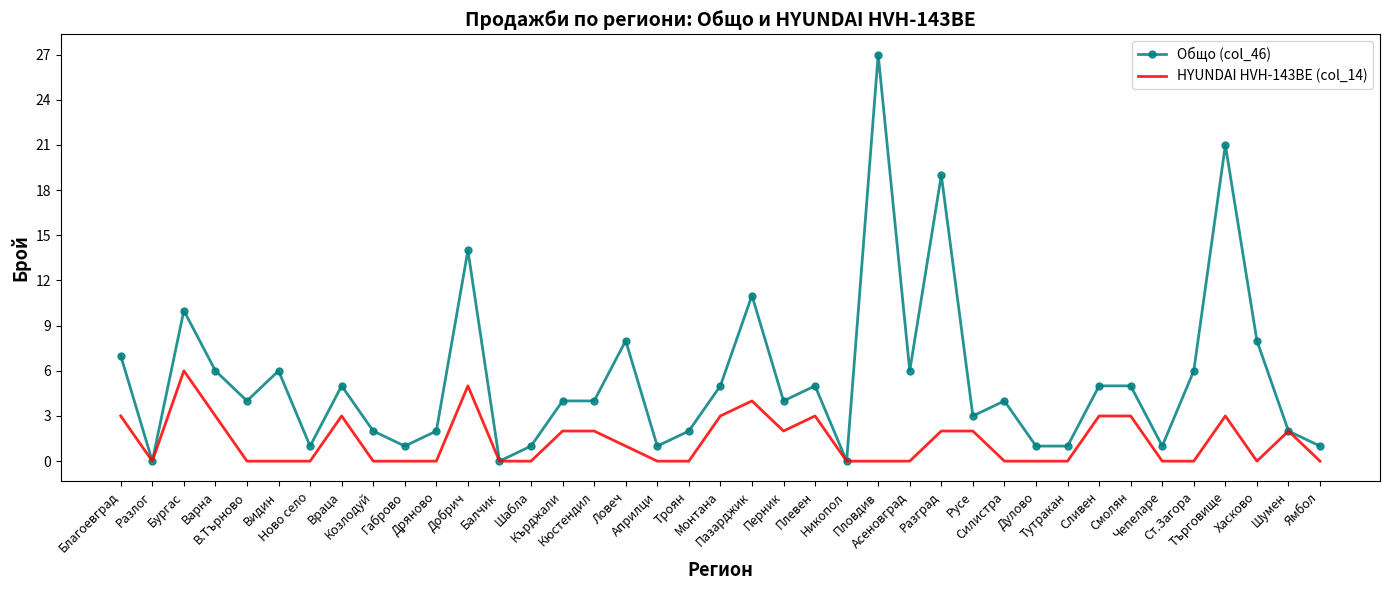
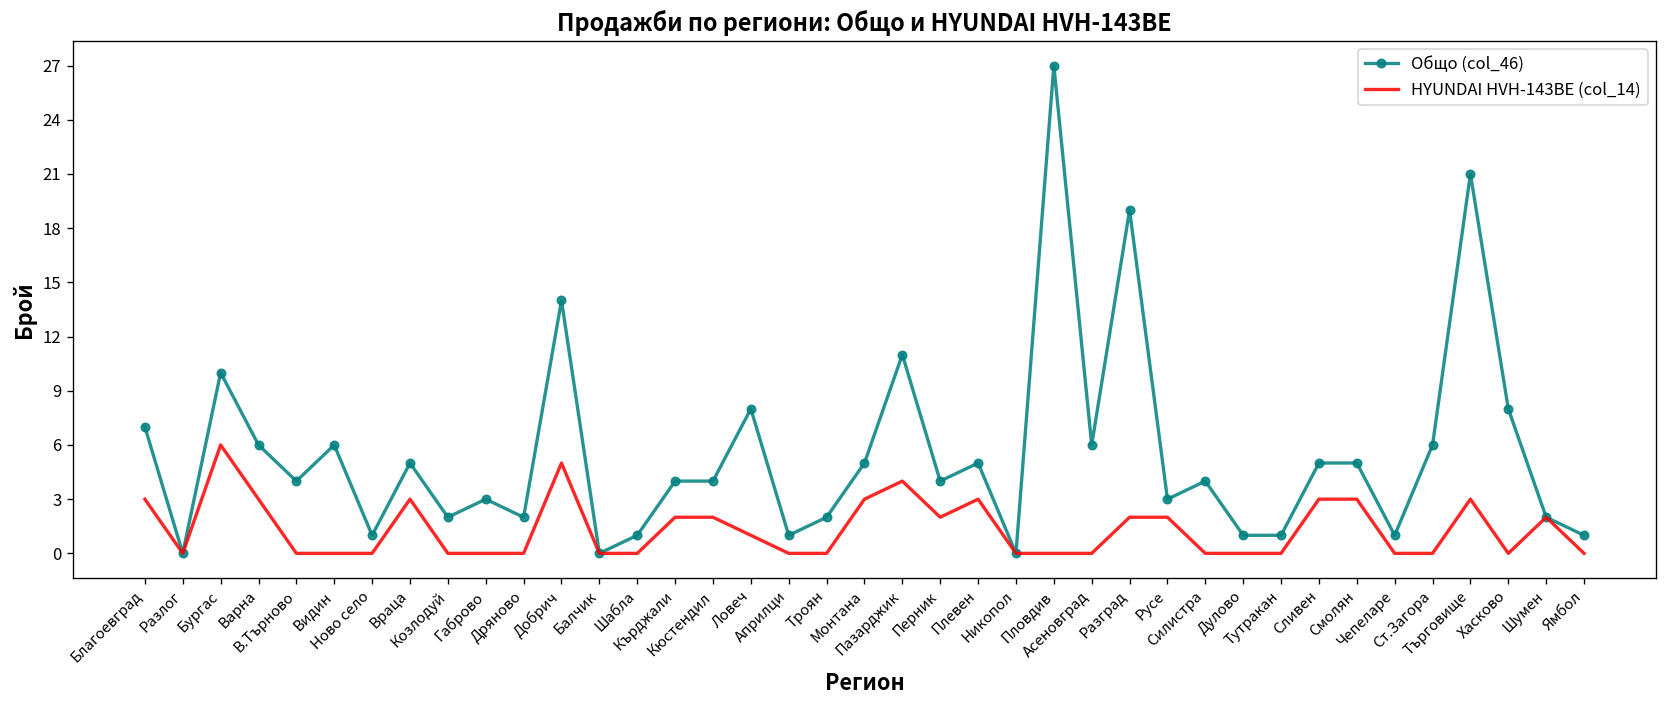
Общо (col_46), Габрово: 1 -> 3
